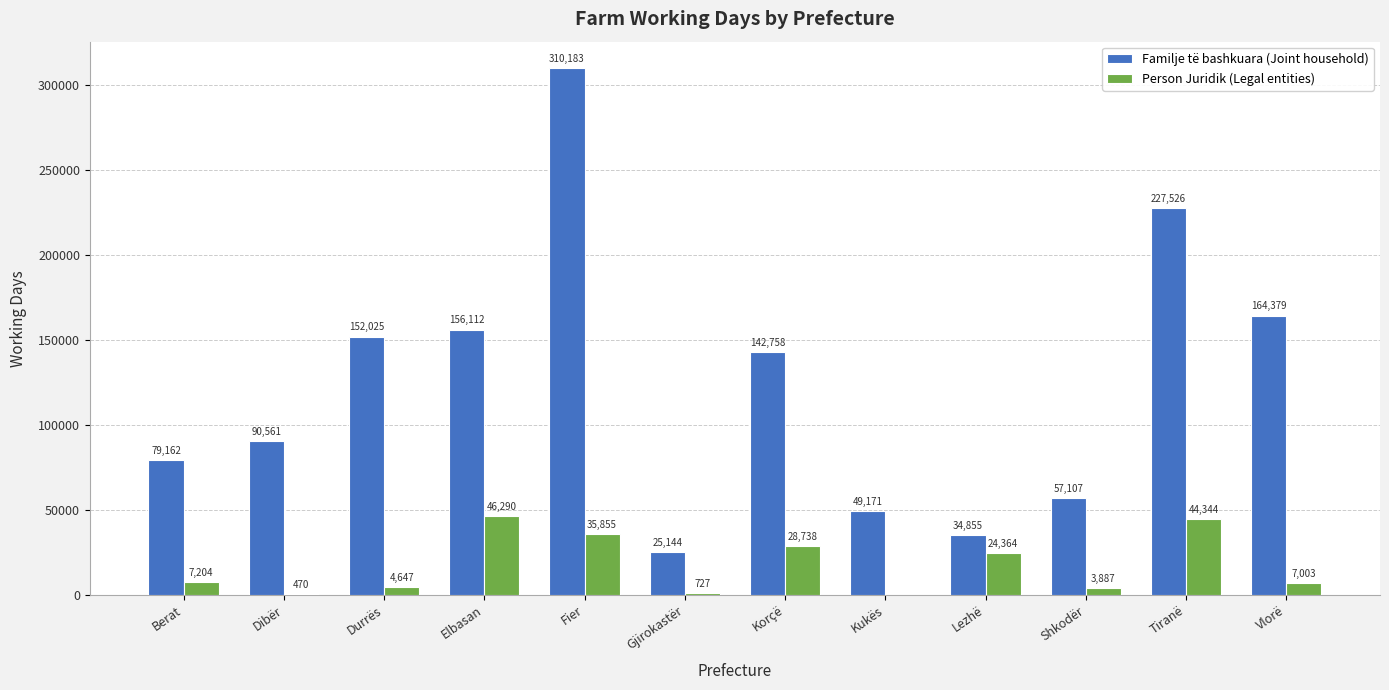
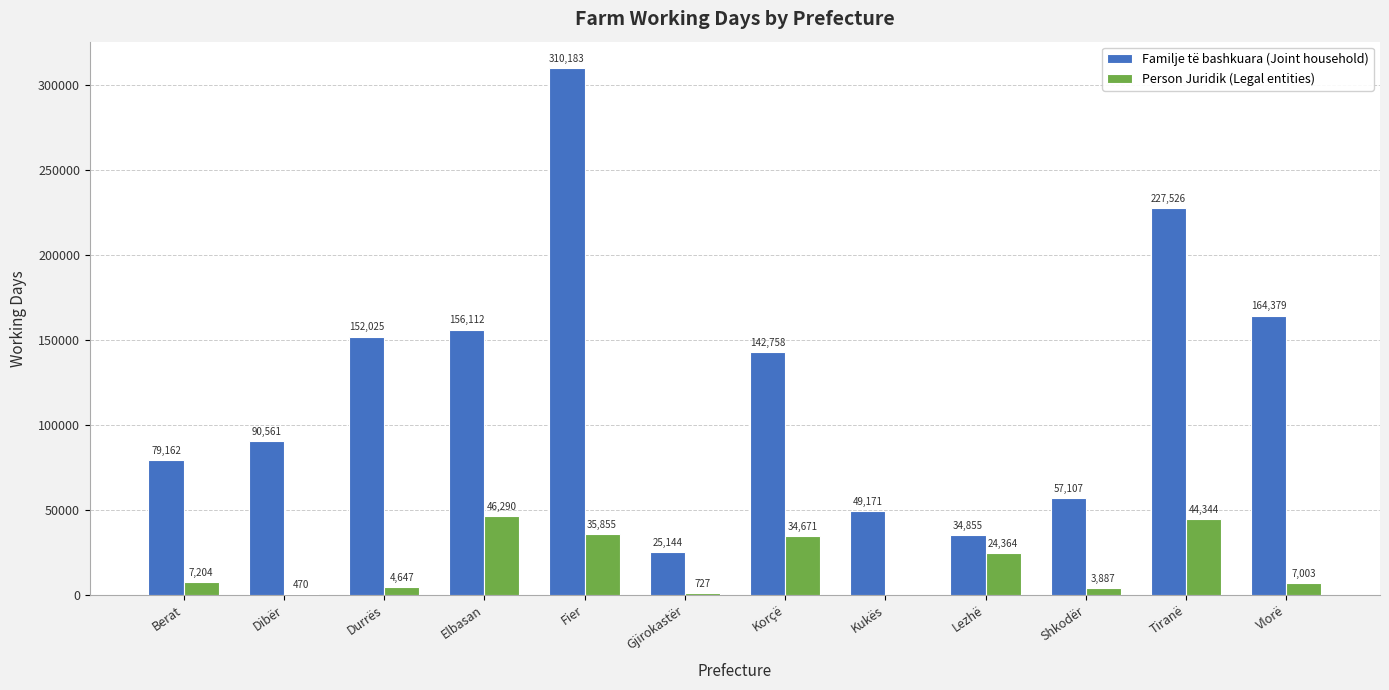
Person Juridik (Legal entities), Korçë: 28,738 -> 34,671
